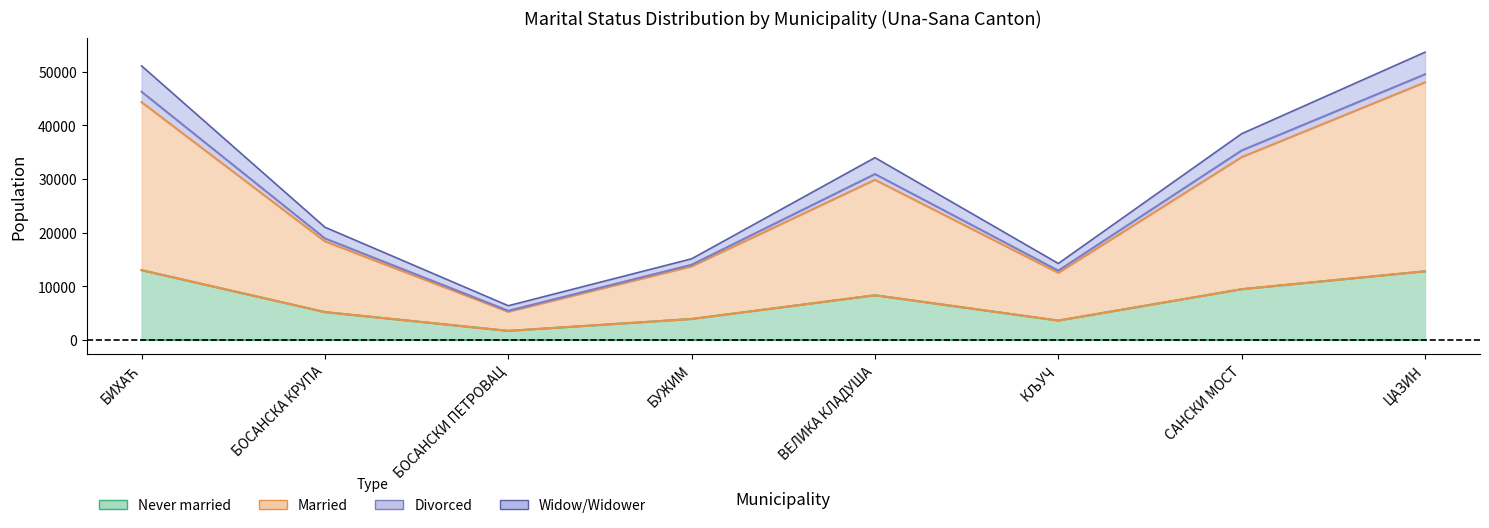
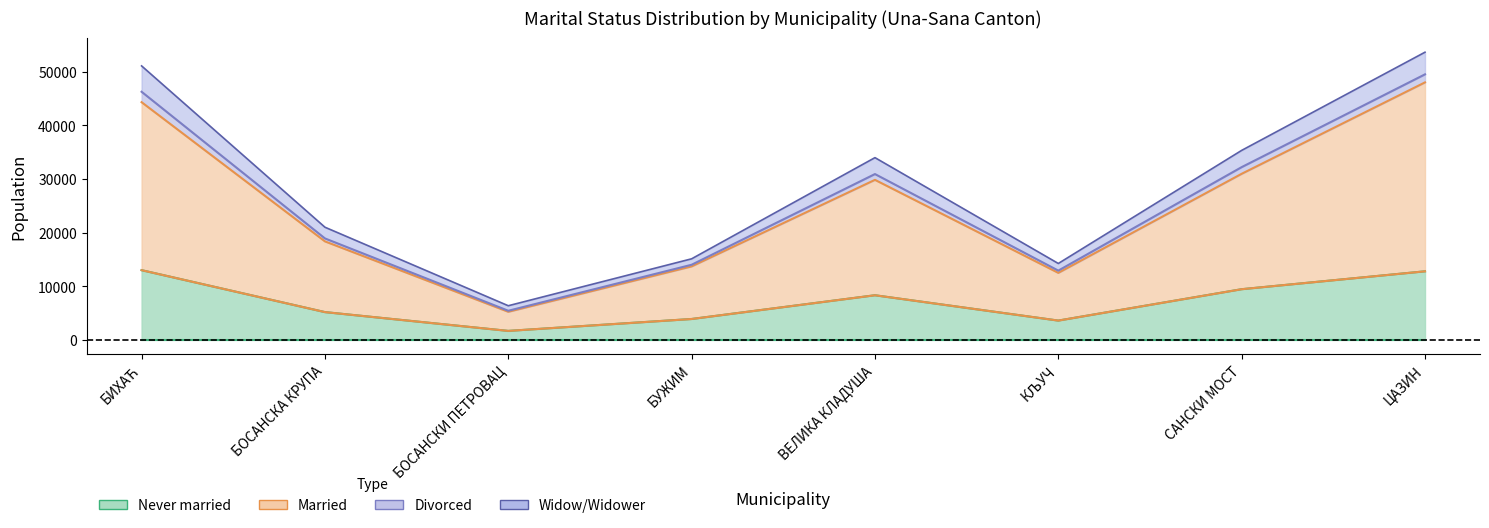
Married, САНСКИ МОСТ: 25000 -> 22000
